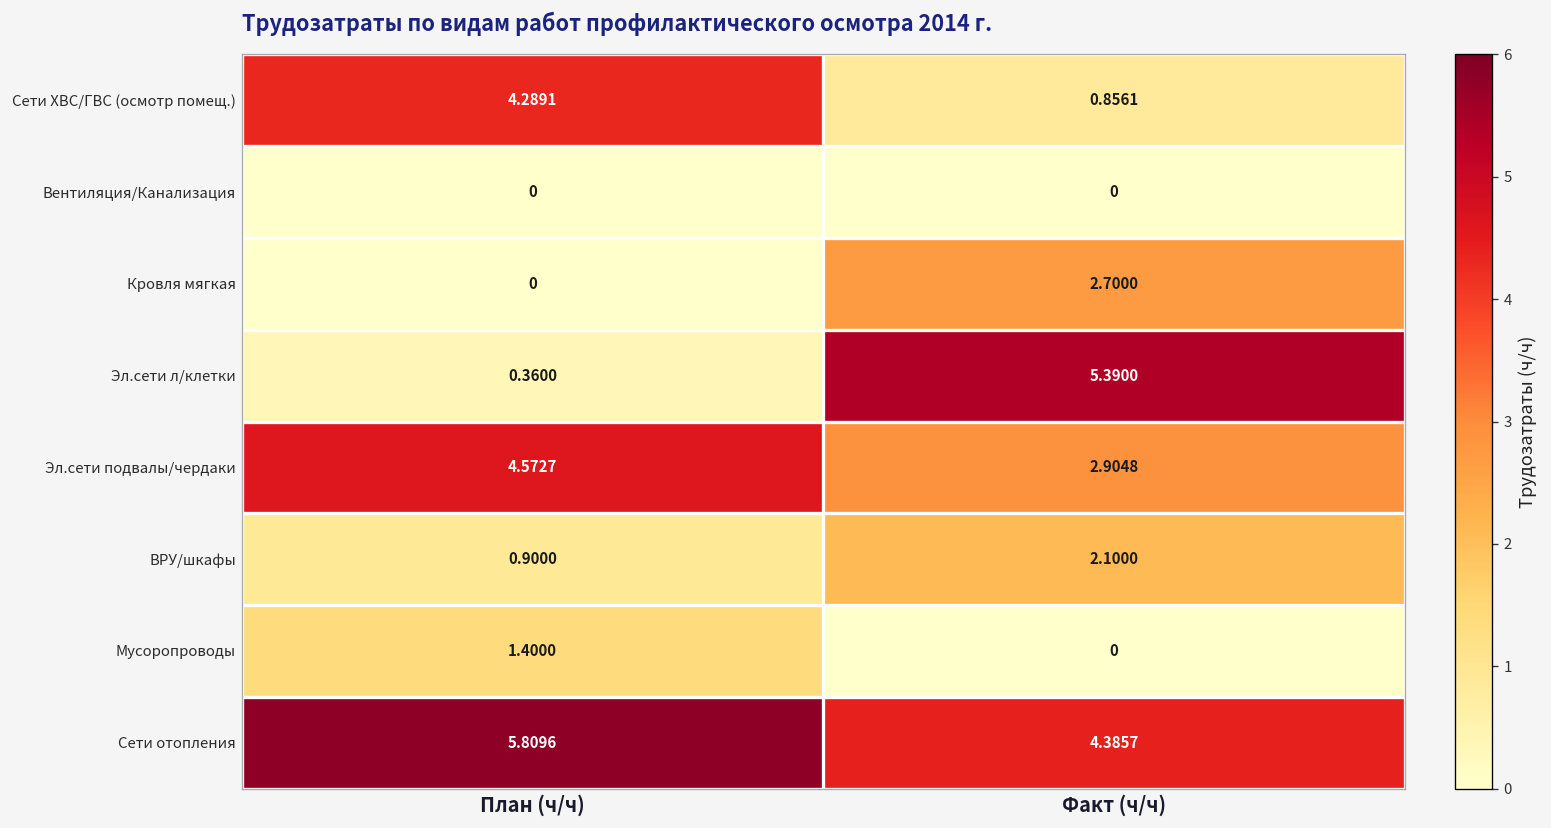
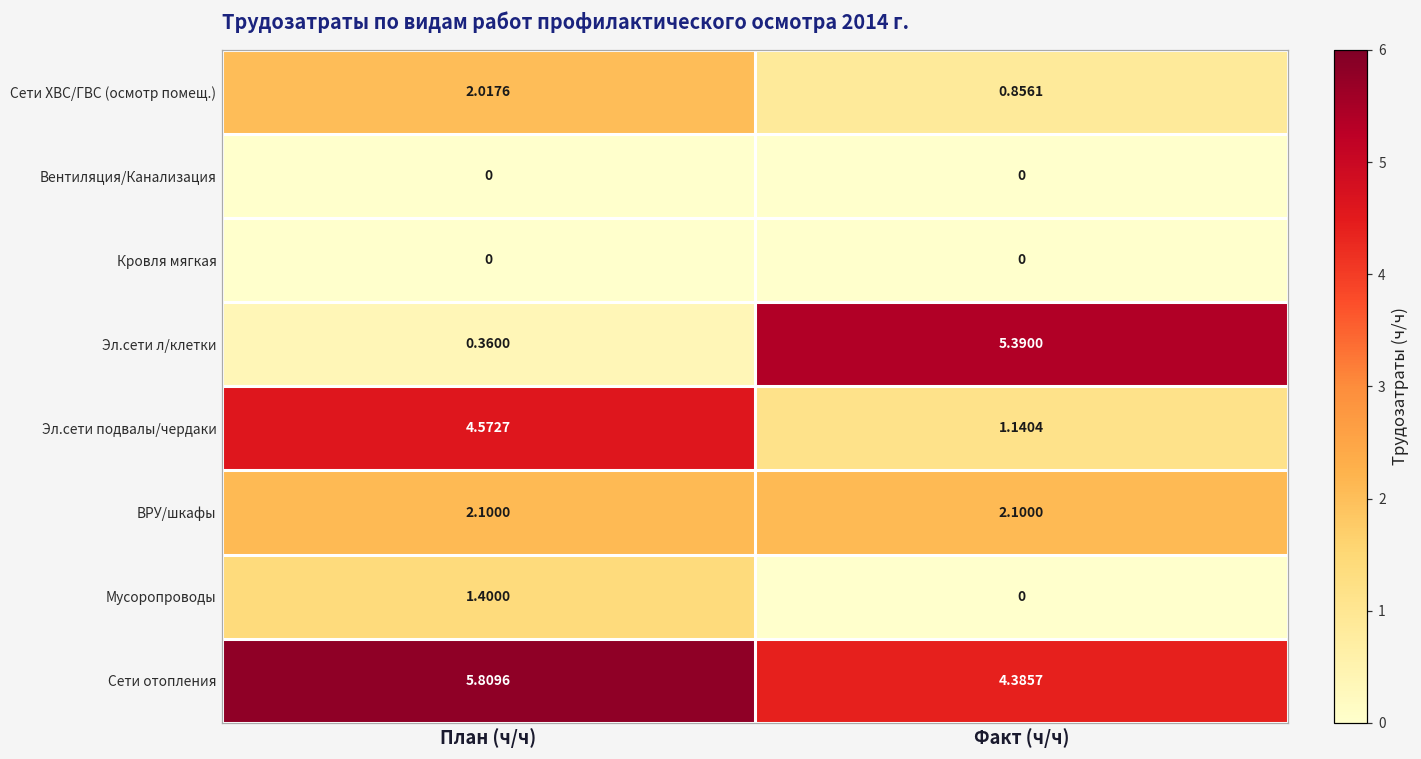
Сети ХВС/ГВС (осмотр помещ.), План (ч/ч): 4.2891 -> 2.0176
Кровля мягкая, Факт (ч/ч): 2.7000 -> 0
Эл.сети подвалы/чердаки, Факт (ч/ч): 2.9048 -> 1.1404
ВРУ/шкафы, План (ч/ч): 0.9000 -> 2.1000
